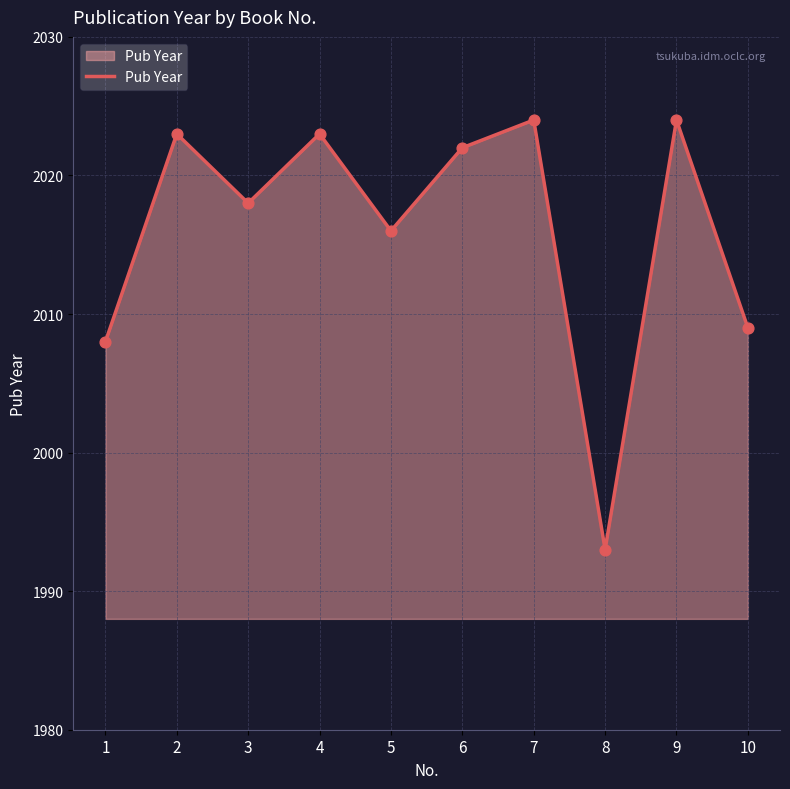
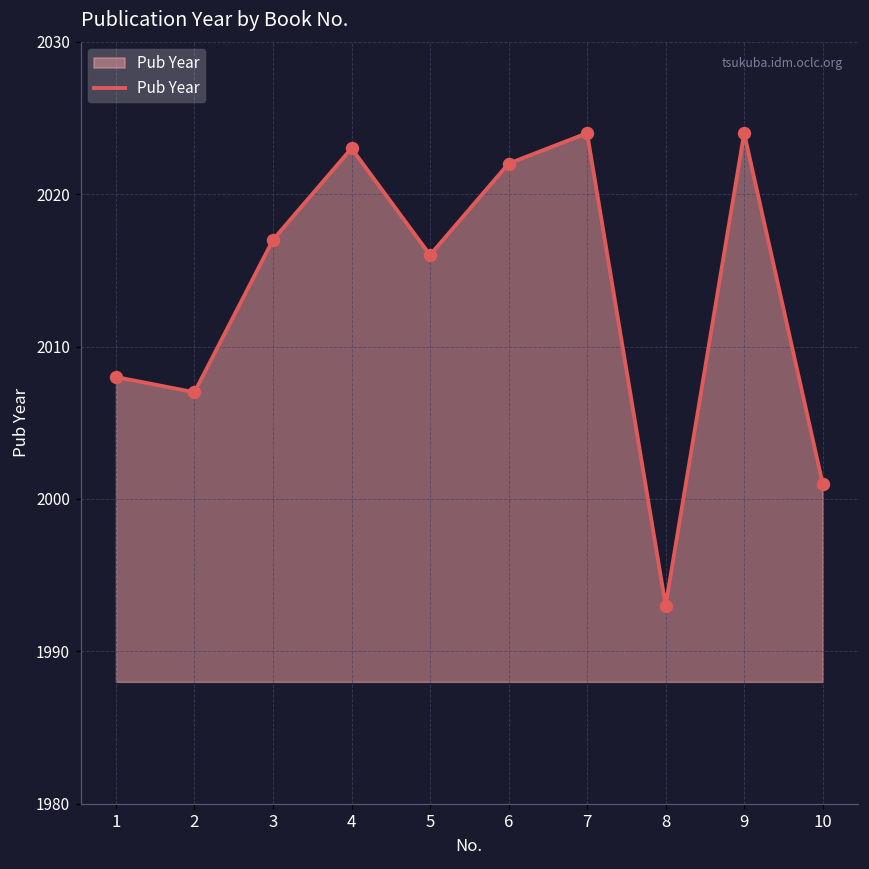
2: 2023 -> 2007
3: 2018 -> 2017
10: 2009 -> 2001
